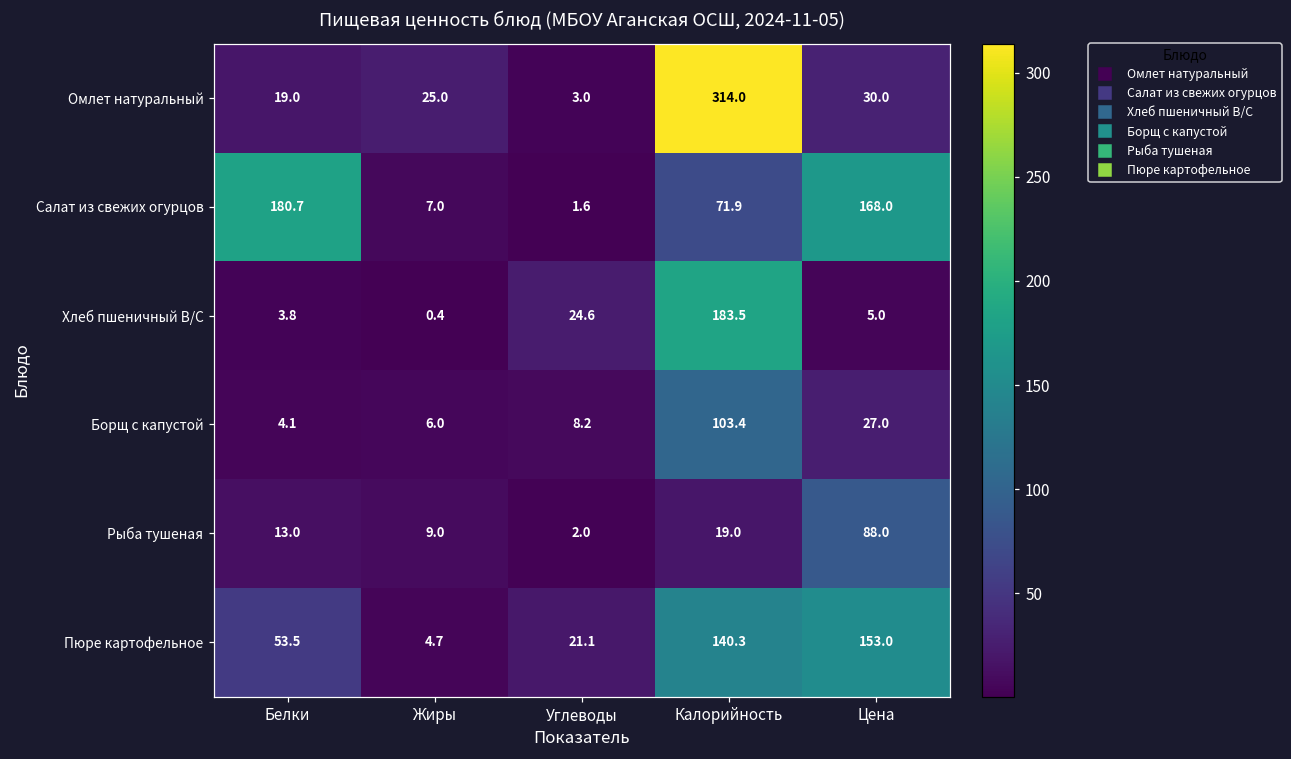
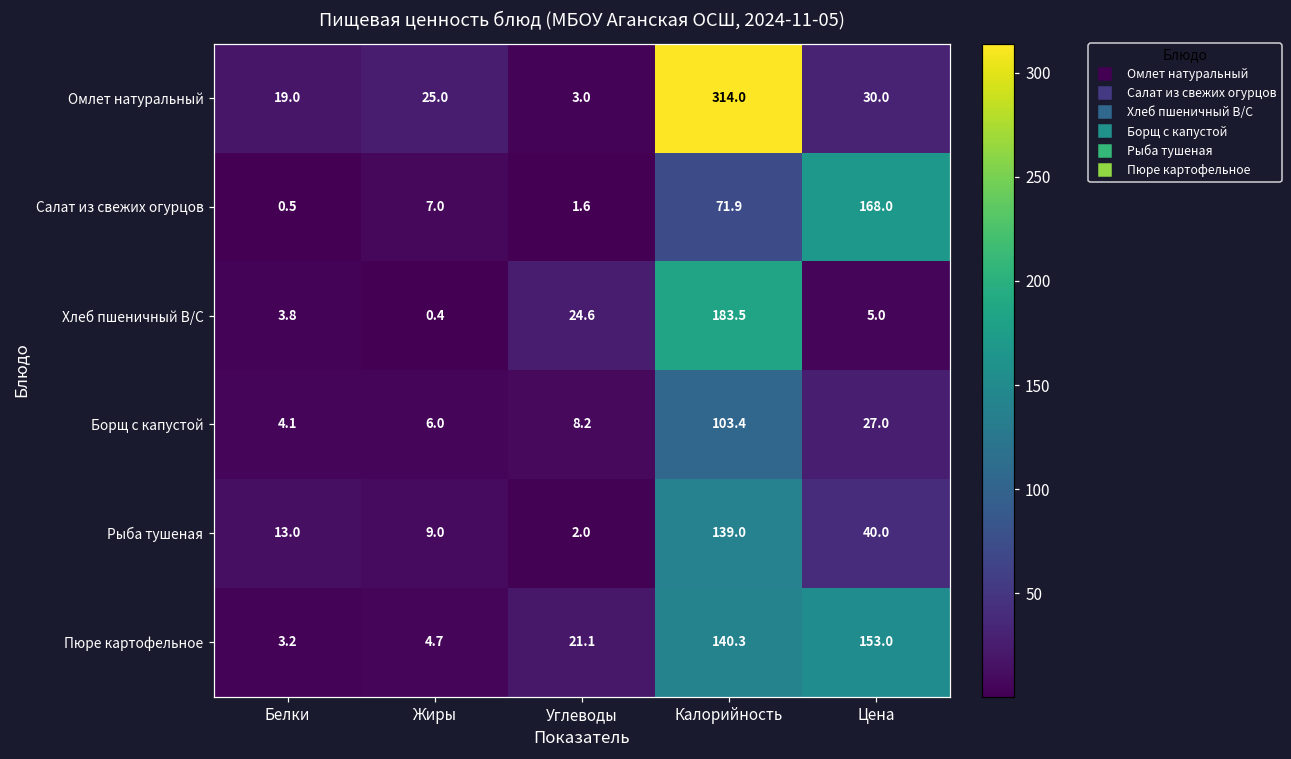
Салат из свежих огурцов, Белки: 180.7 -> 0.5
Рыба тушеная, Калорийность: 19.0 -> 139.0
Рыба тушеная, Цена: 88.0 -> 40.0
Пюре картофельное, Белки: 53.5 -> 3.2
